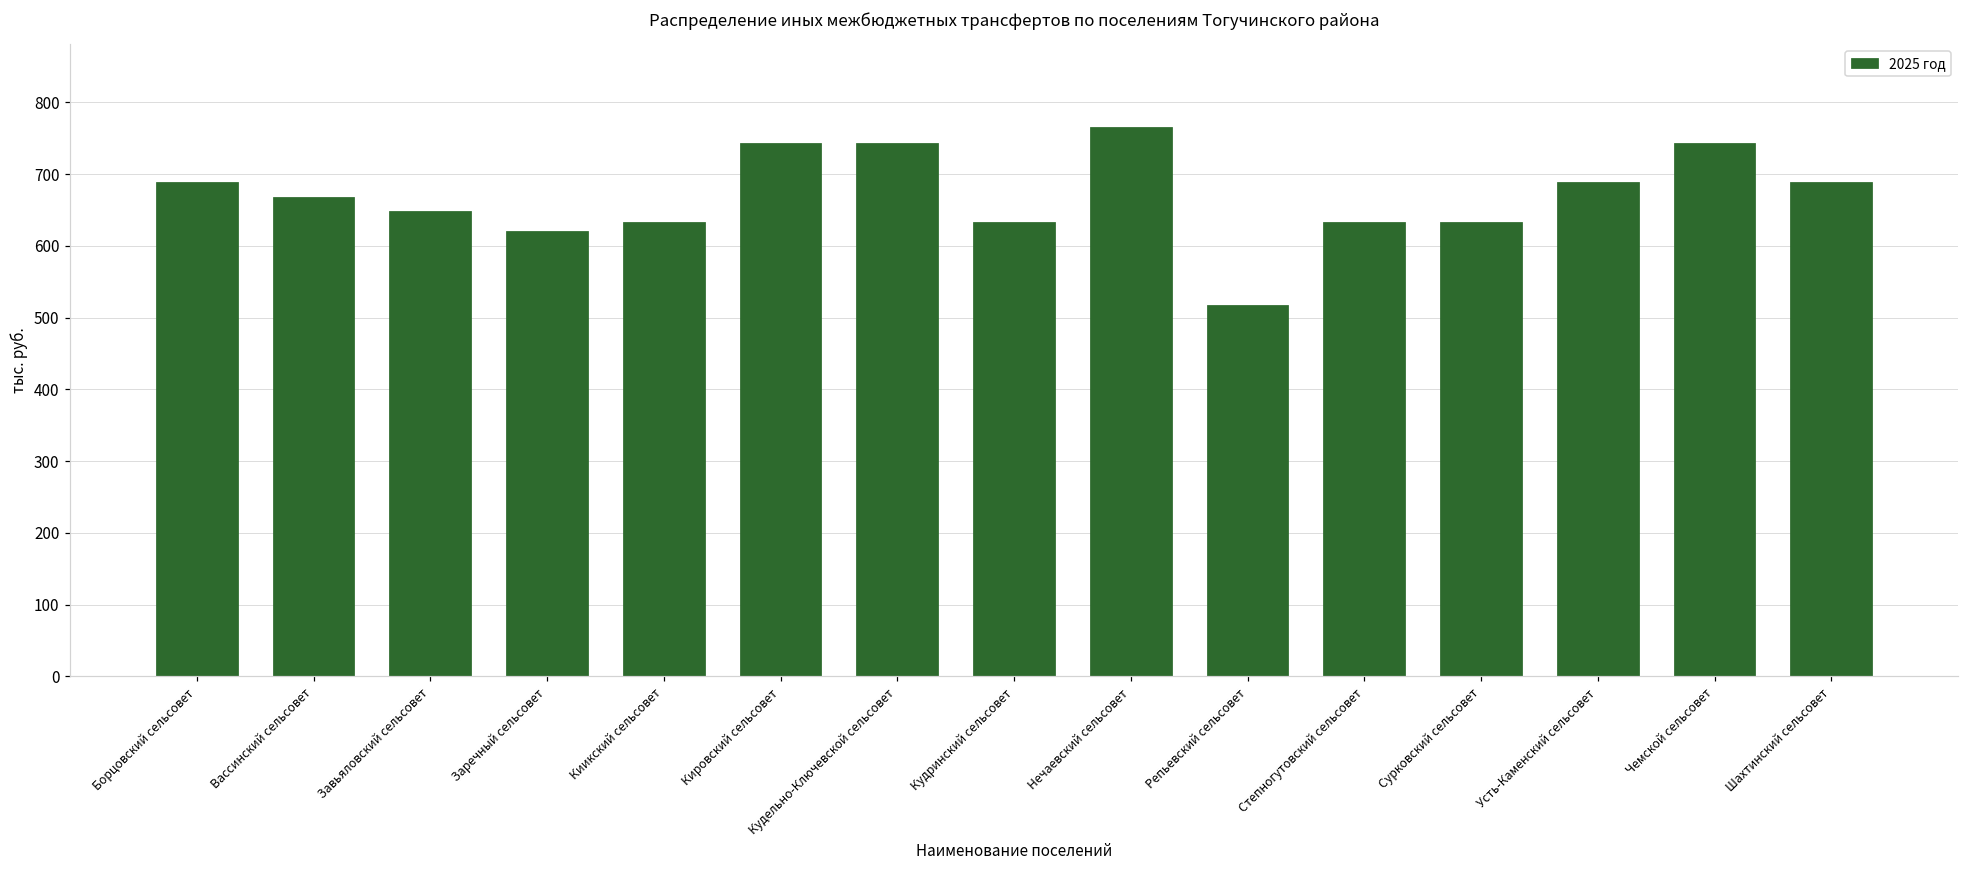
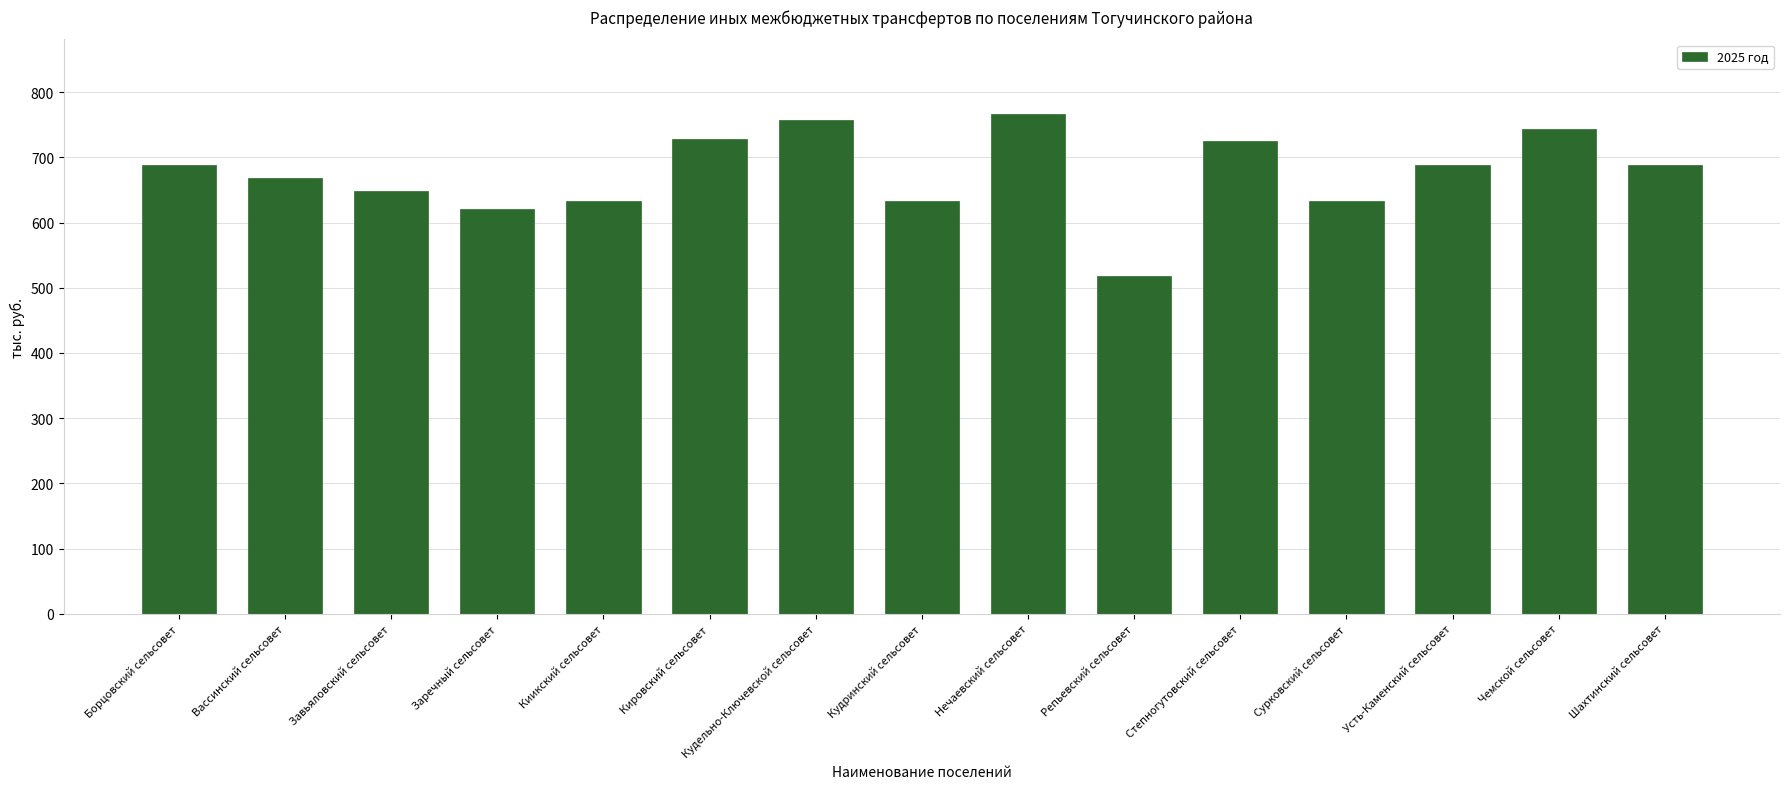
Кировский сельсовет: 740 -> 730
Кудельно-Ключевской сельсовет: 740 -> 760
Степногутовский сельсовет: 630 -> 730
